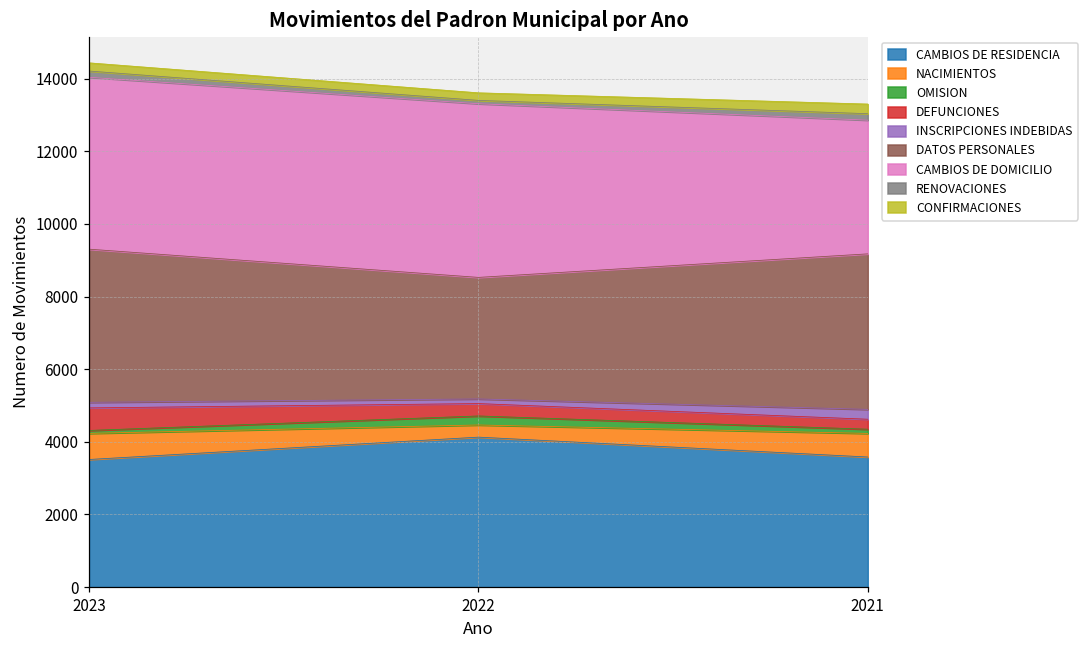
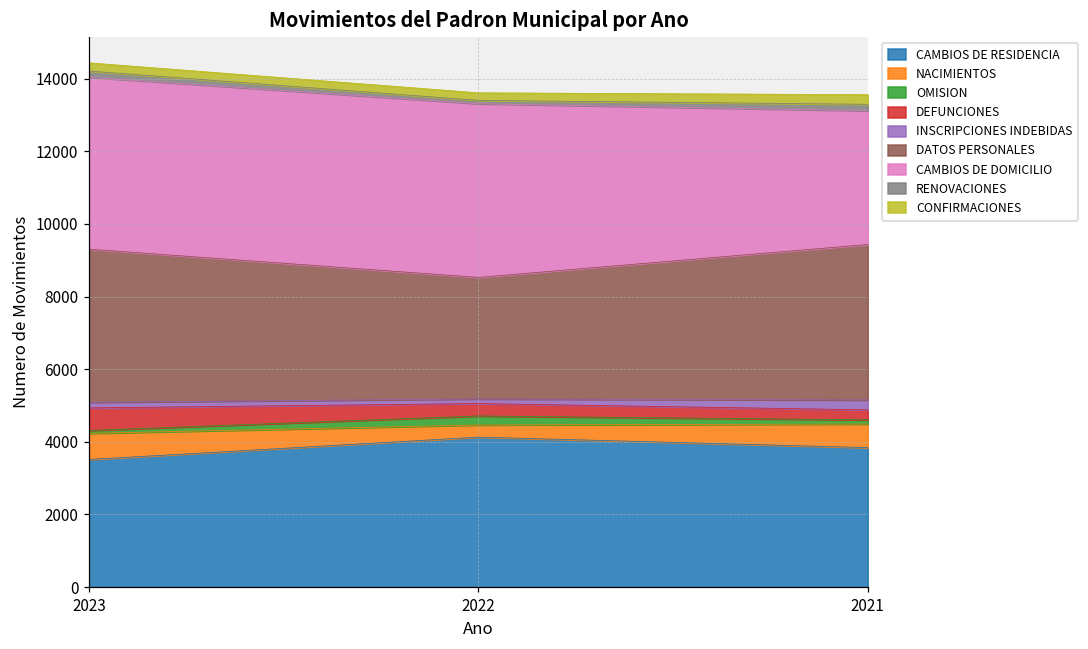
CAMBIOS DE RESIDENCIA, 2021: 3600 -> 3800
